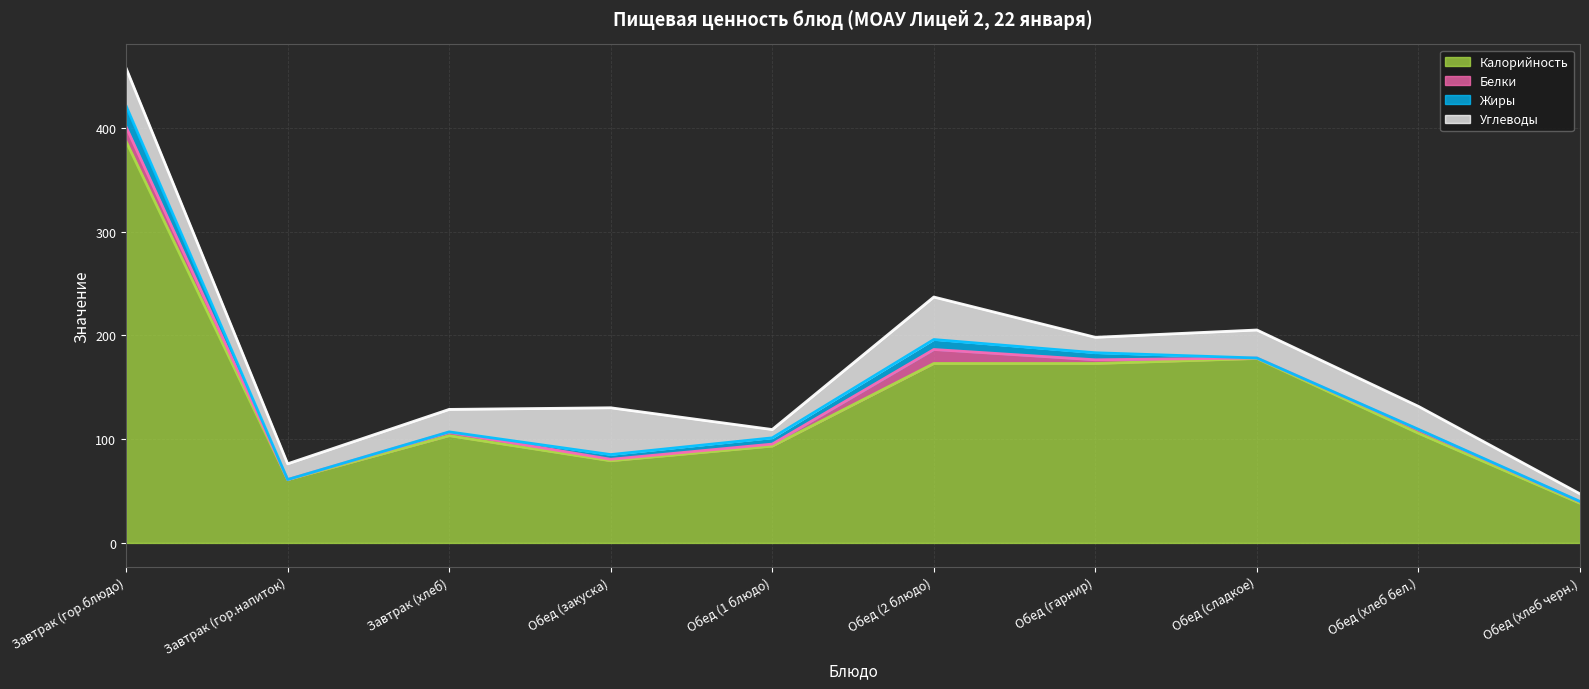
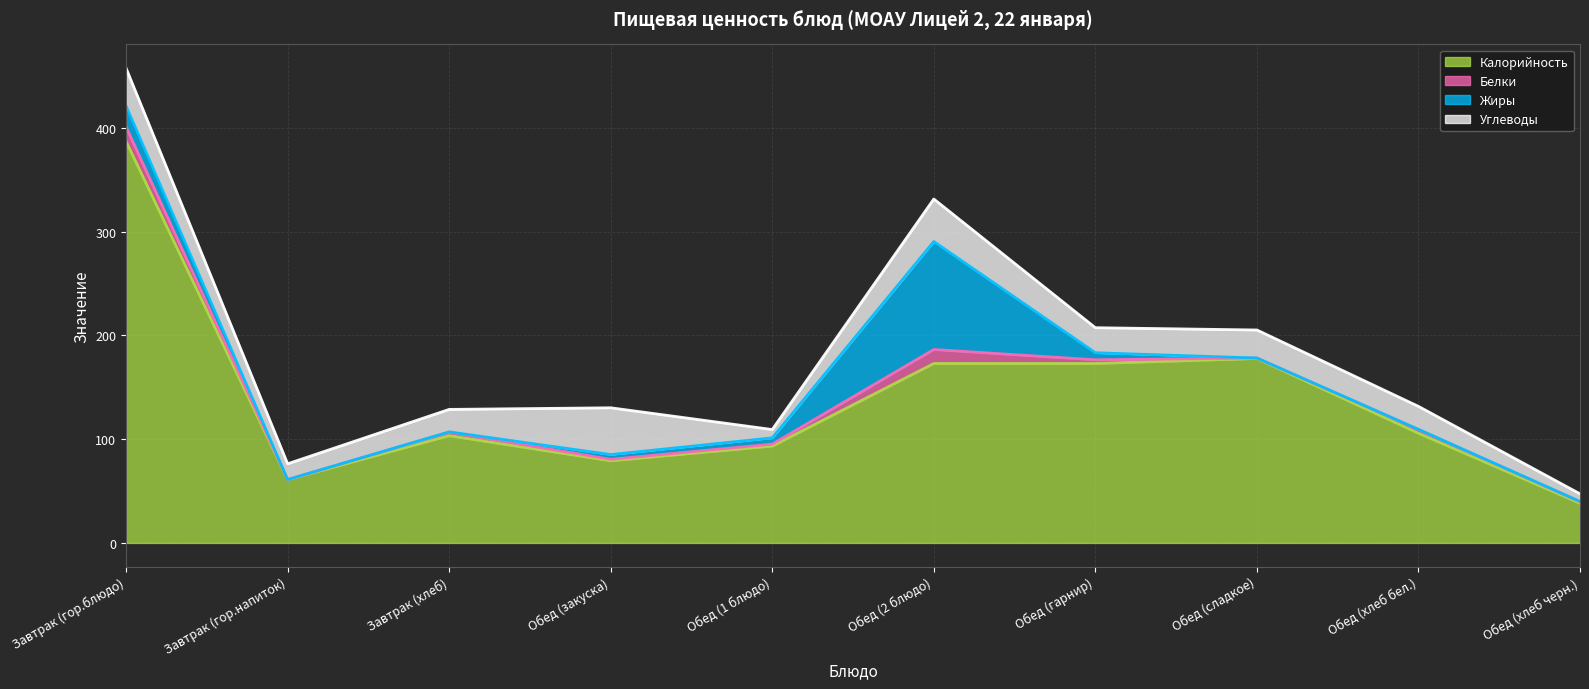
Жиры, Обед (2 блюдо): 10 -> 104
Углеводы, Обед (гарнир): 15 -> 24
